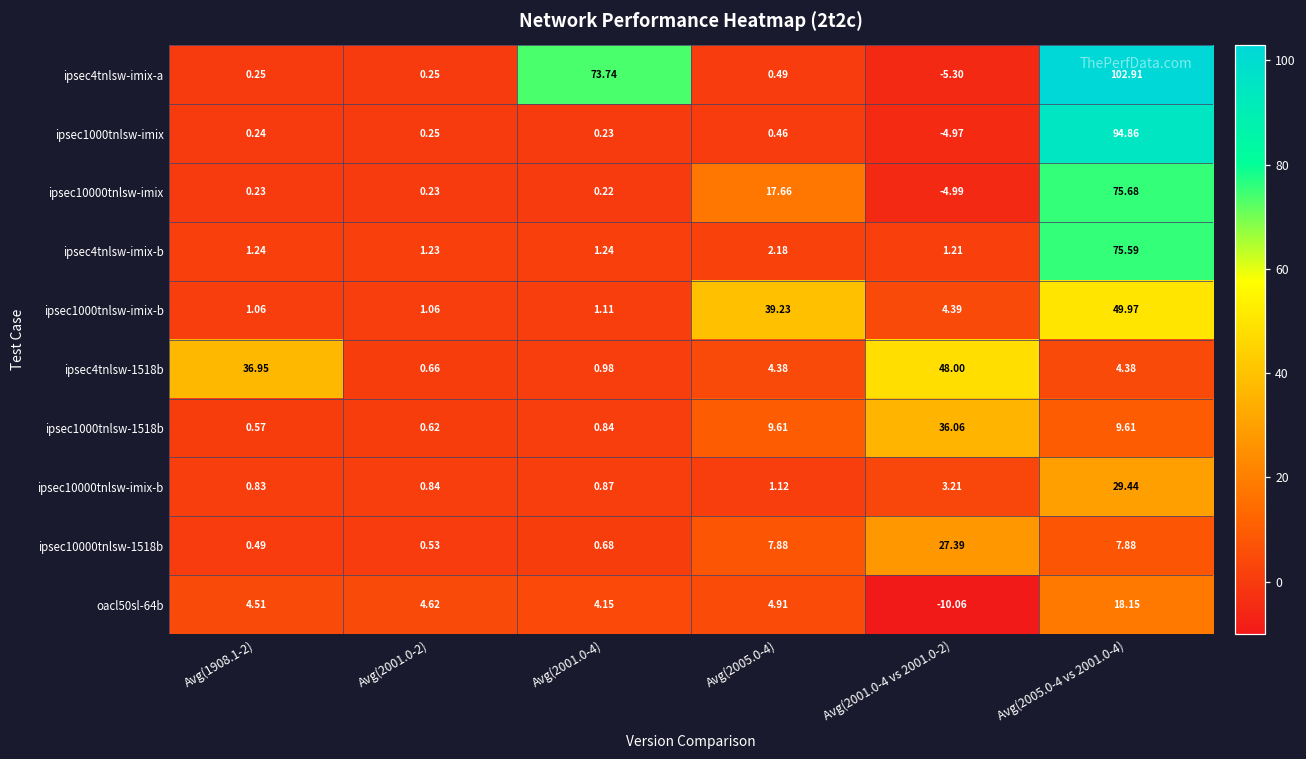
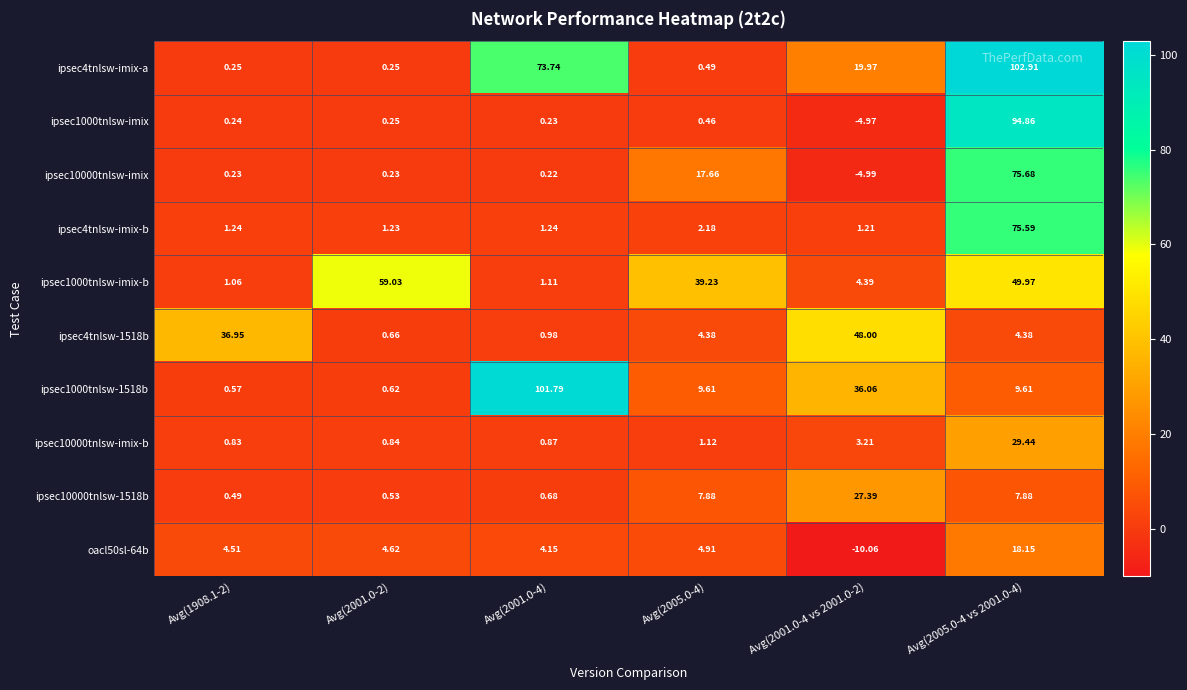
ipsec4tnlsw-imix-a, Avg(2001.0-4 vs 2001.0-2): -5.30 -> 19.97
ipsec1000tnlsw-imix-b, Avg(2001.0-2): 1.06 -> 59.03
ipsec1000tnlsw-1518b, Avg(2001.0-4): 0.84 -> 101.79
